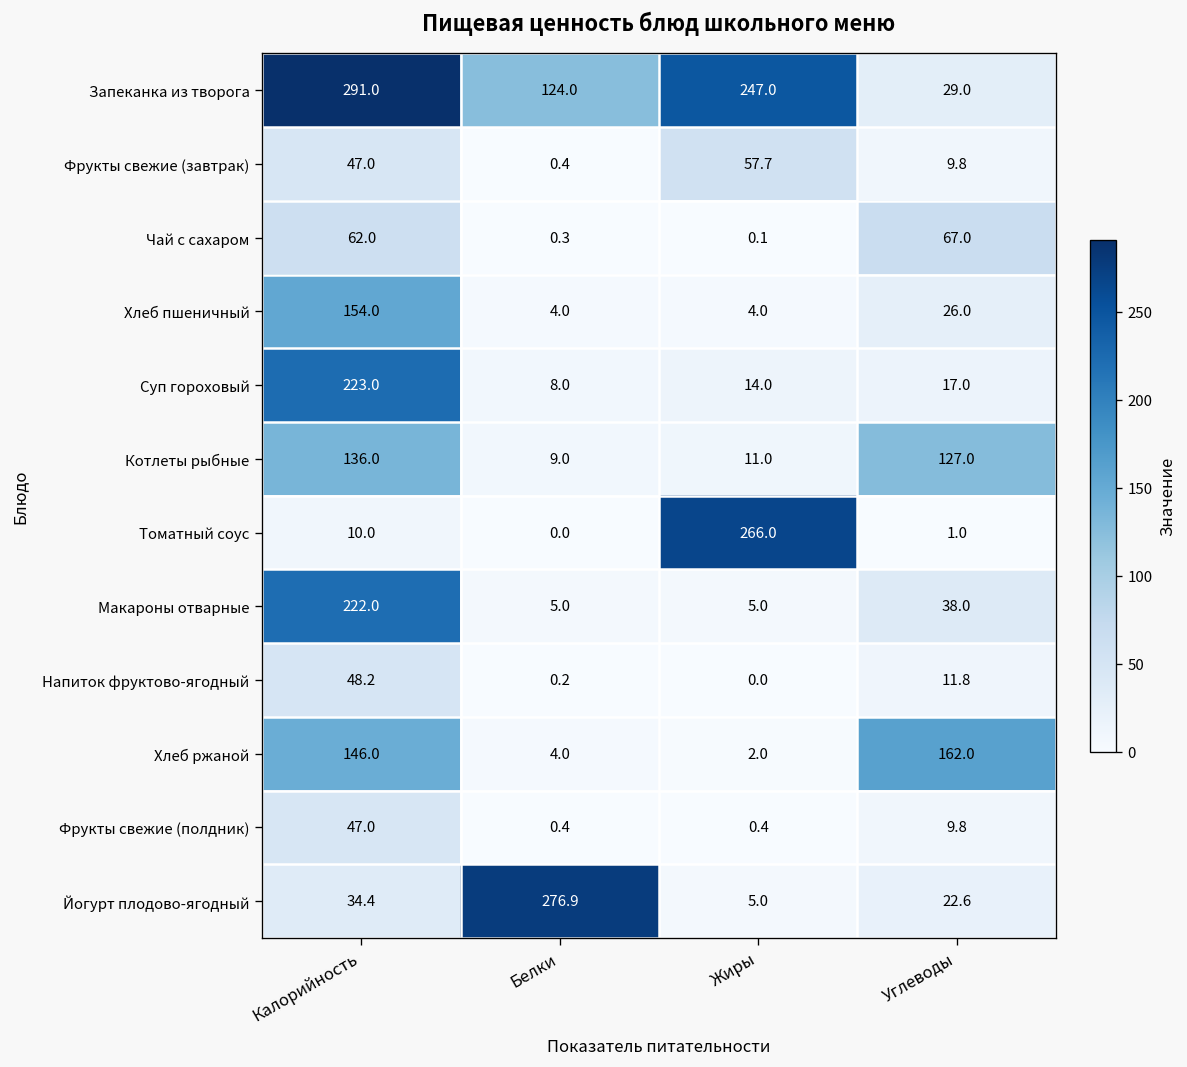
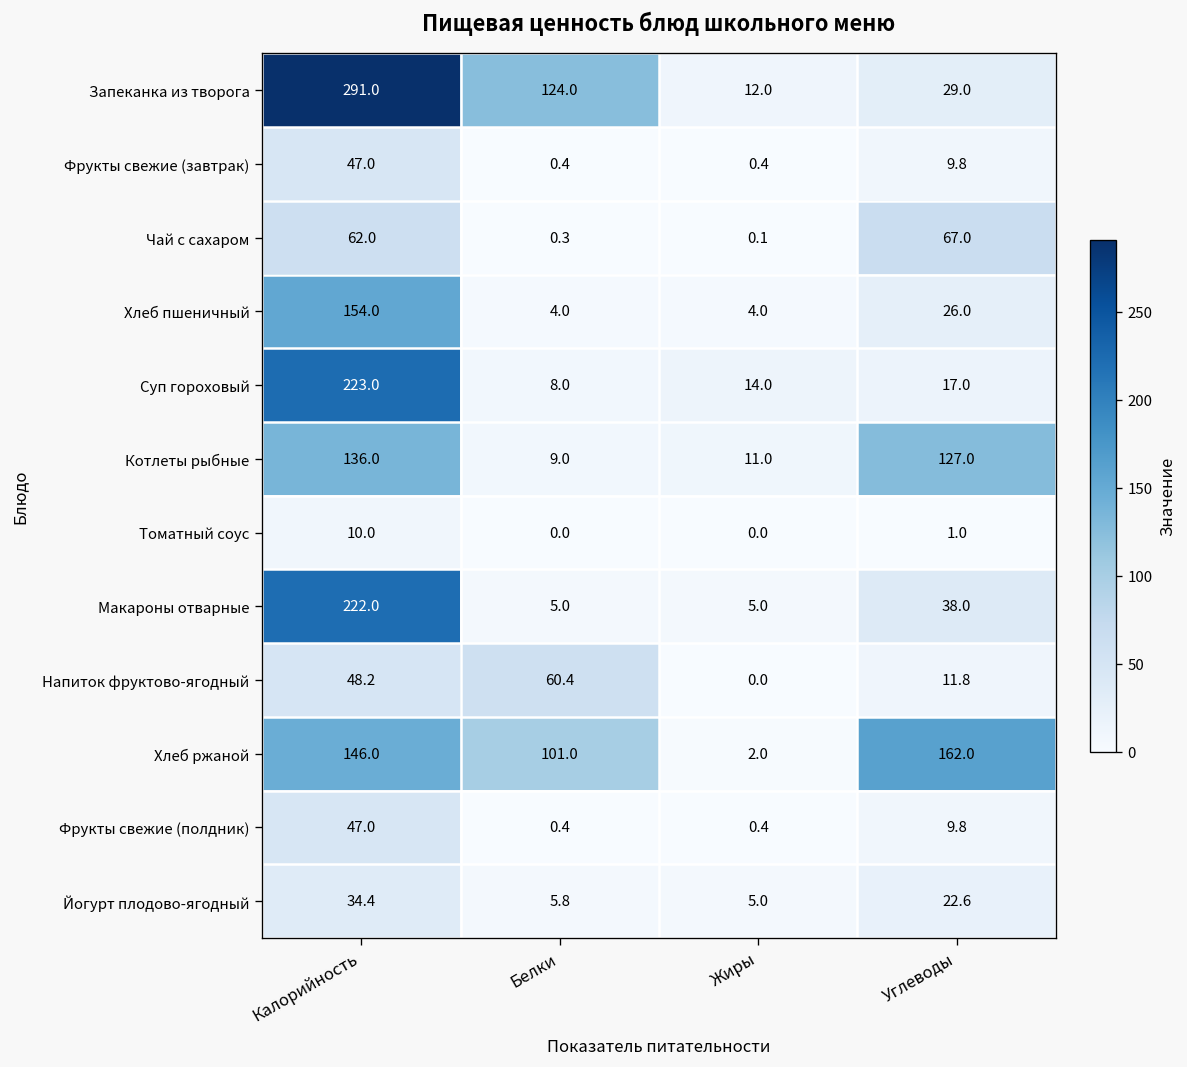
Запеканка из творога, Жиры: 247.0 -> 12.0
Фрукты свежие (завтрак), Жиры: 57.7 -> 0.4
Томатный соус, Жиры: 266.0 -> 0.0
Напиток фруктово-ягодный, Белки: 0.2 -> 60.4
Хлеб ржаной, Белки: 4.0 -> 101.0
Йогурт плодово-ягодный, Белки: 276.9 -> 5.8
